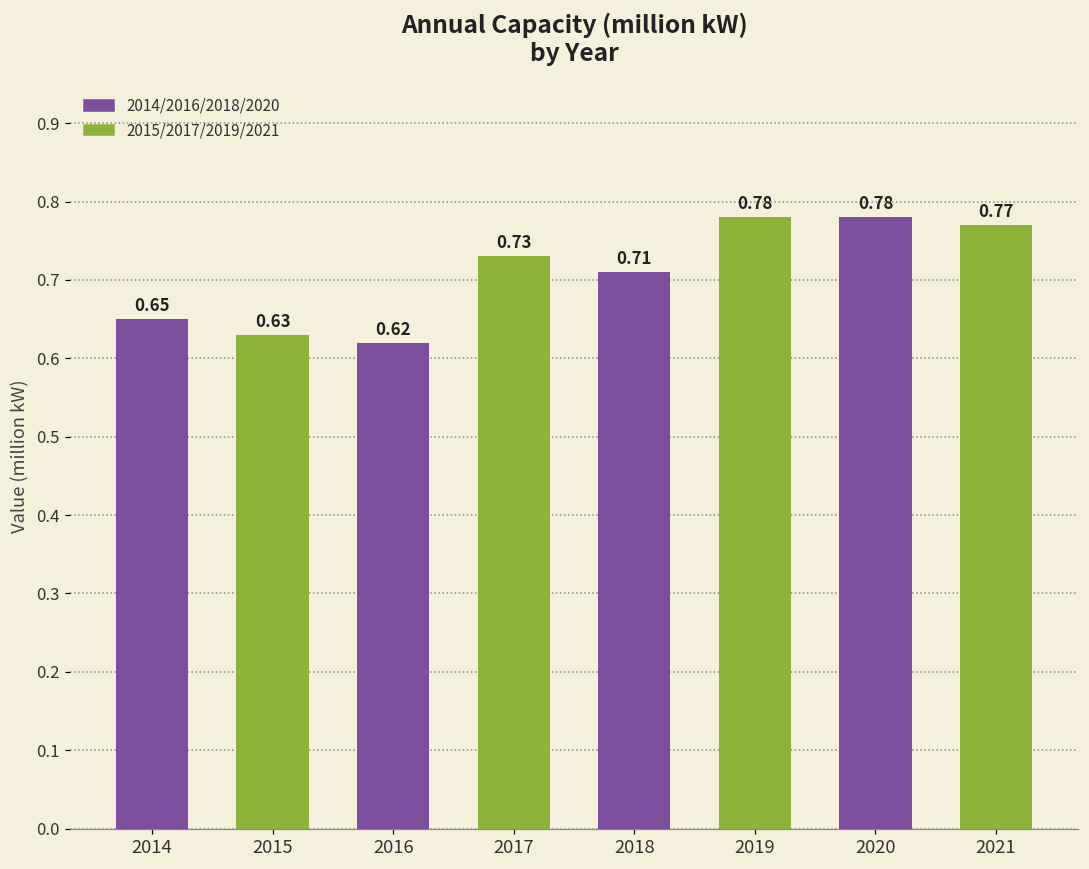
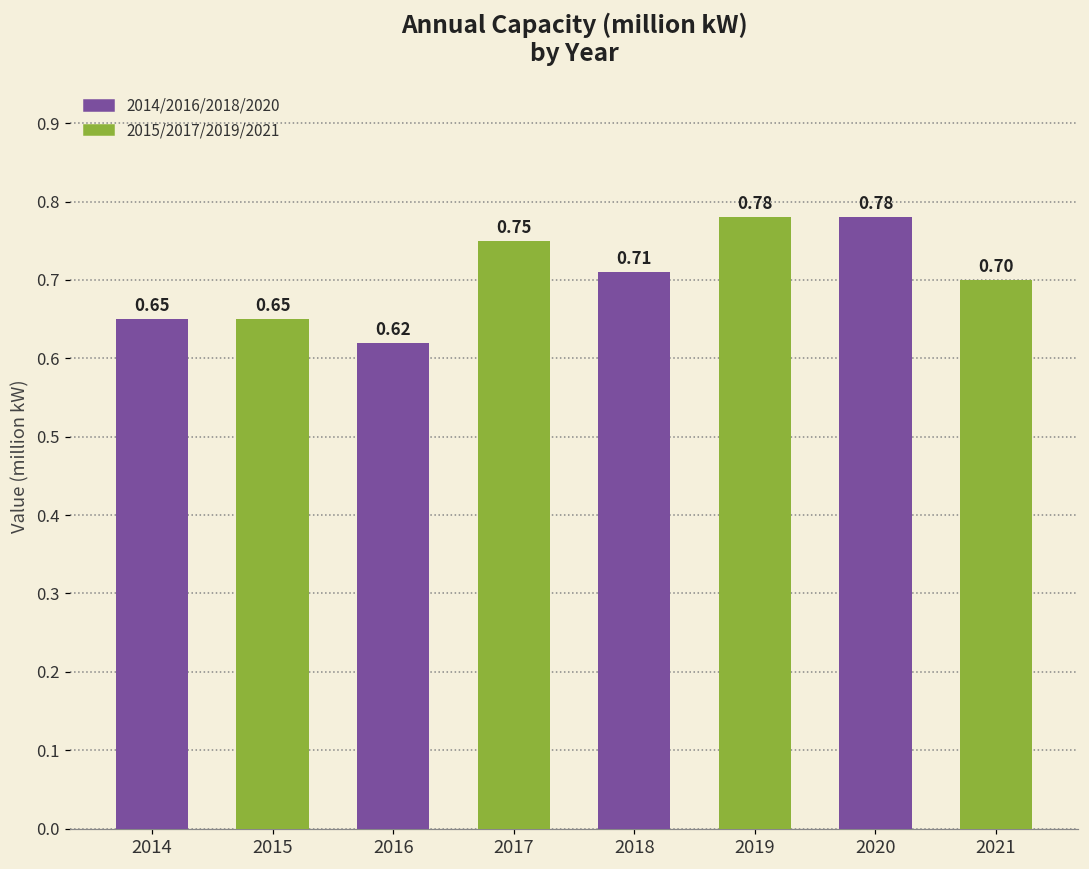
2015: 0.63 -> 0.65
2017: 0.73 -> 0.75
2021: 0.77 -> 0.70
